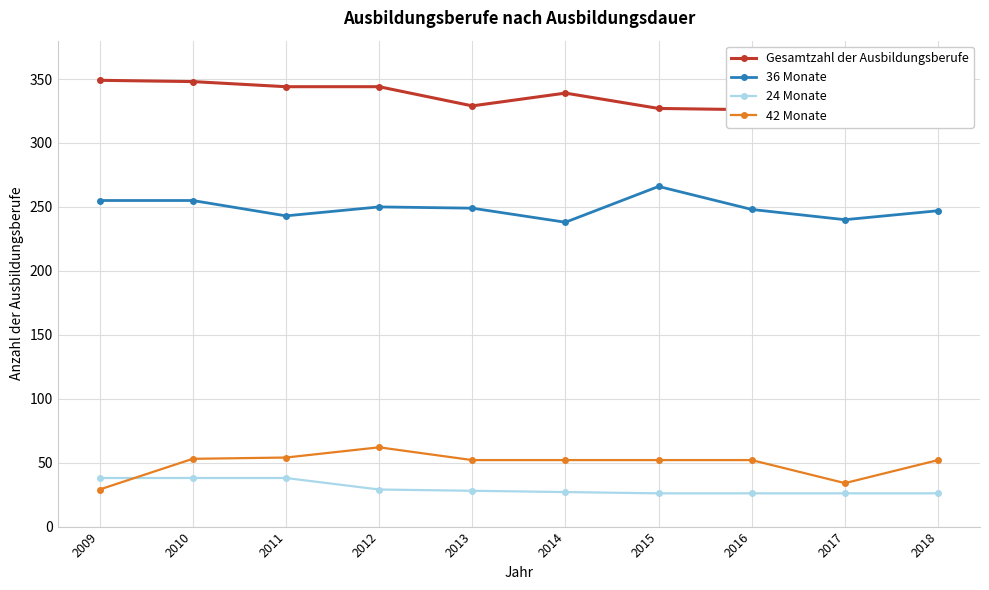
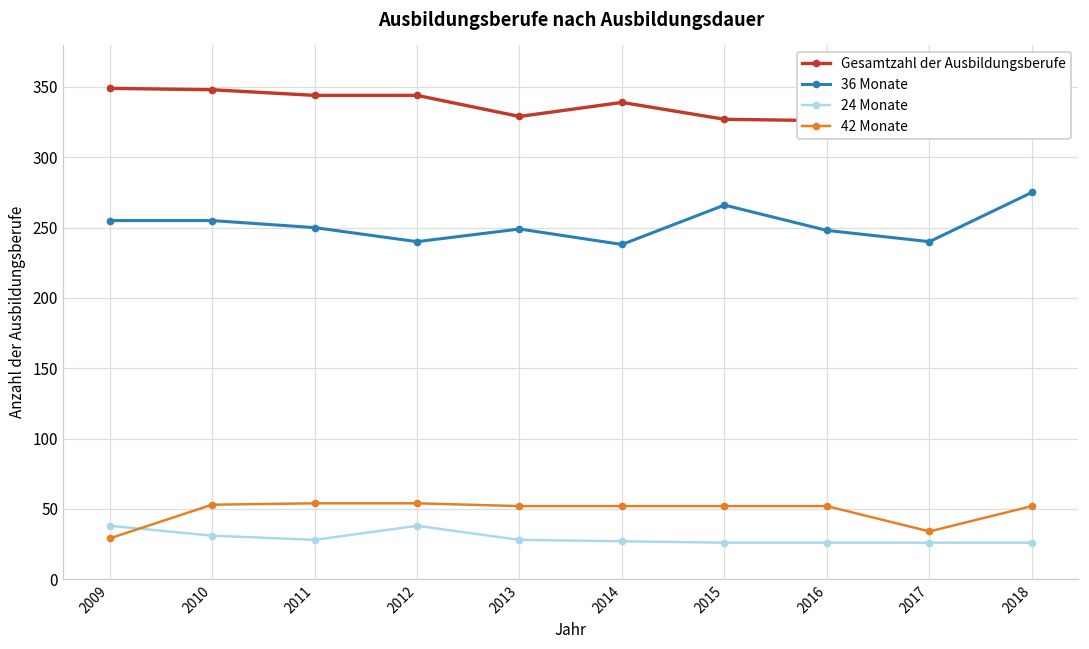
24 Monate, 2010: 38 -> 31
36 Monate, 2011: 243 -> 250
24 Monate, 2011: 38 -> 28
36 Monate, 2012: 250 -> 240
24 Monate, 2012: 29 -> 38
42 Monate, 2012: 62 -> 54
36 Monate, 2018: 247 -> 275
